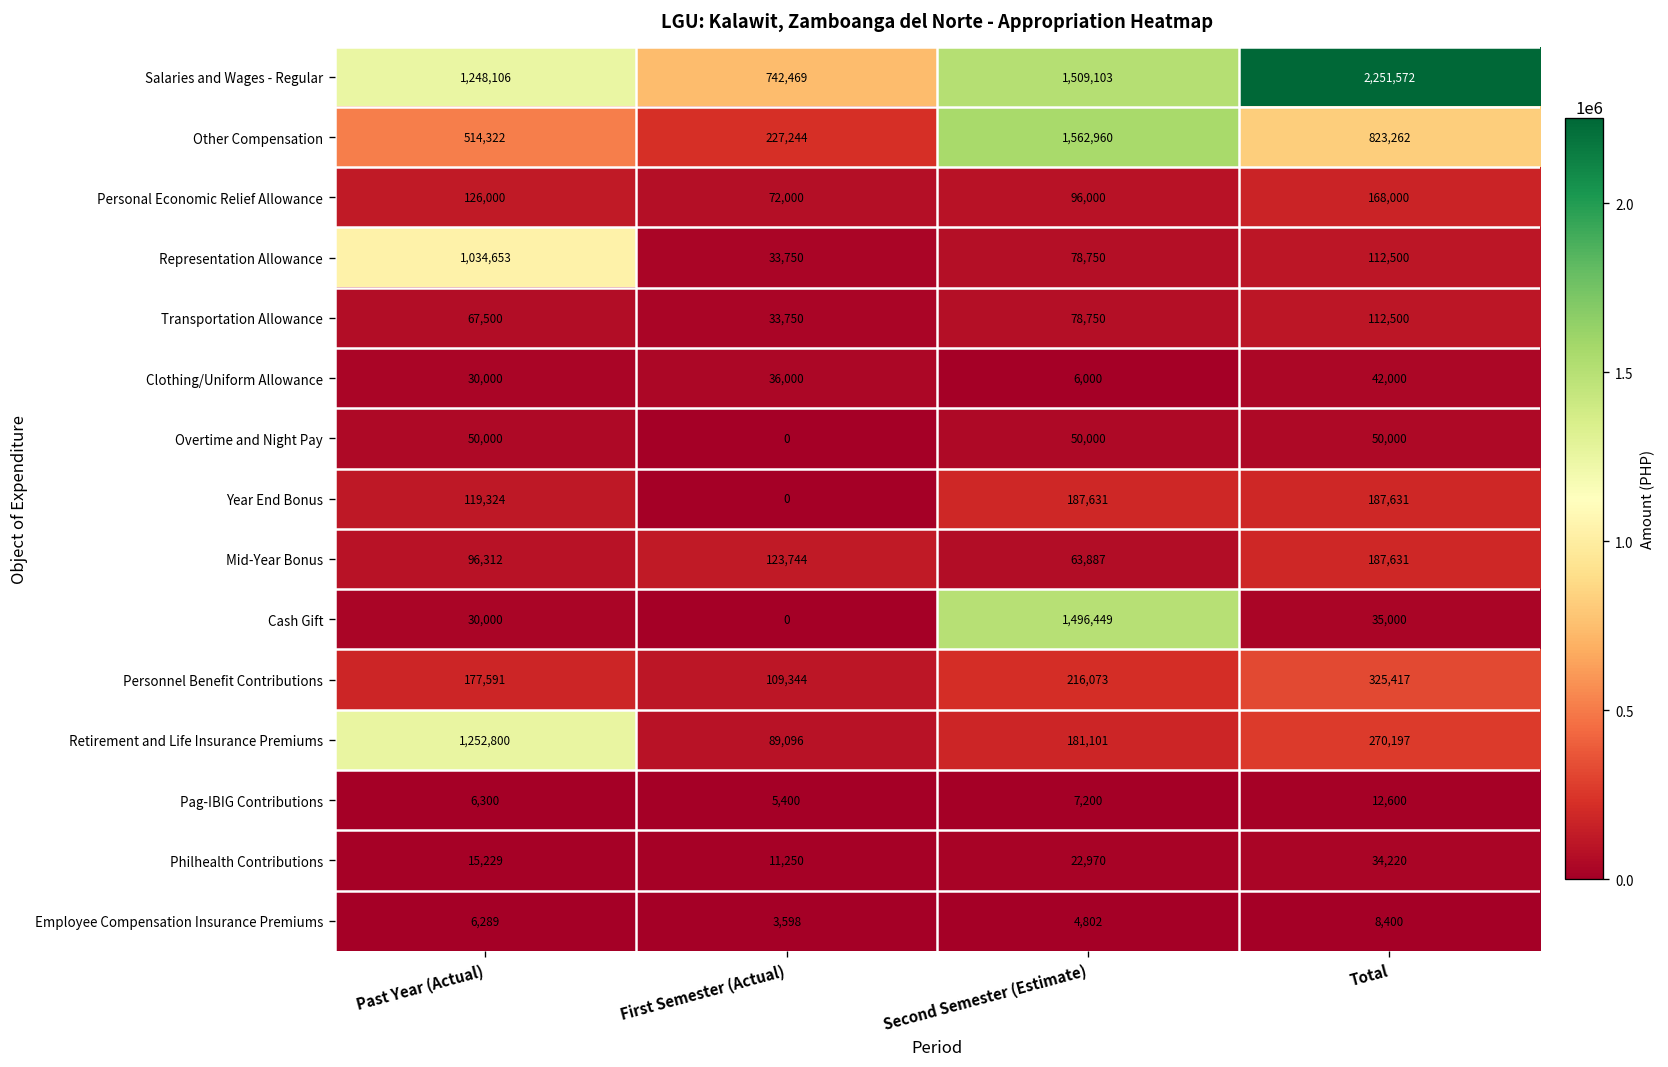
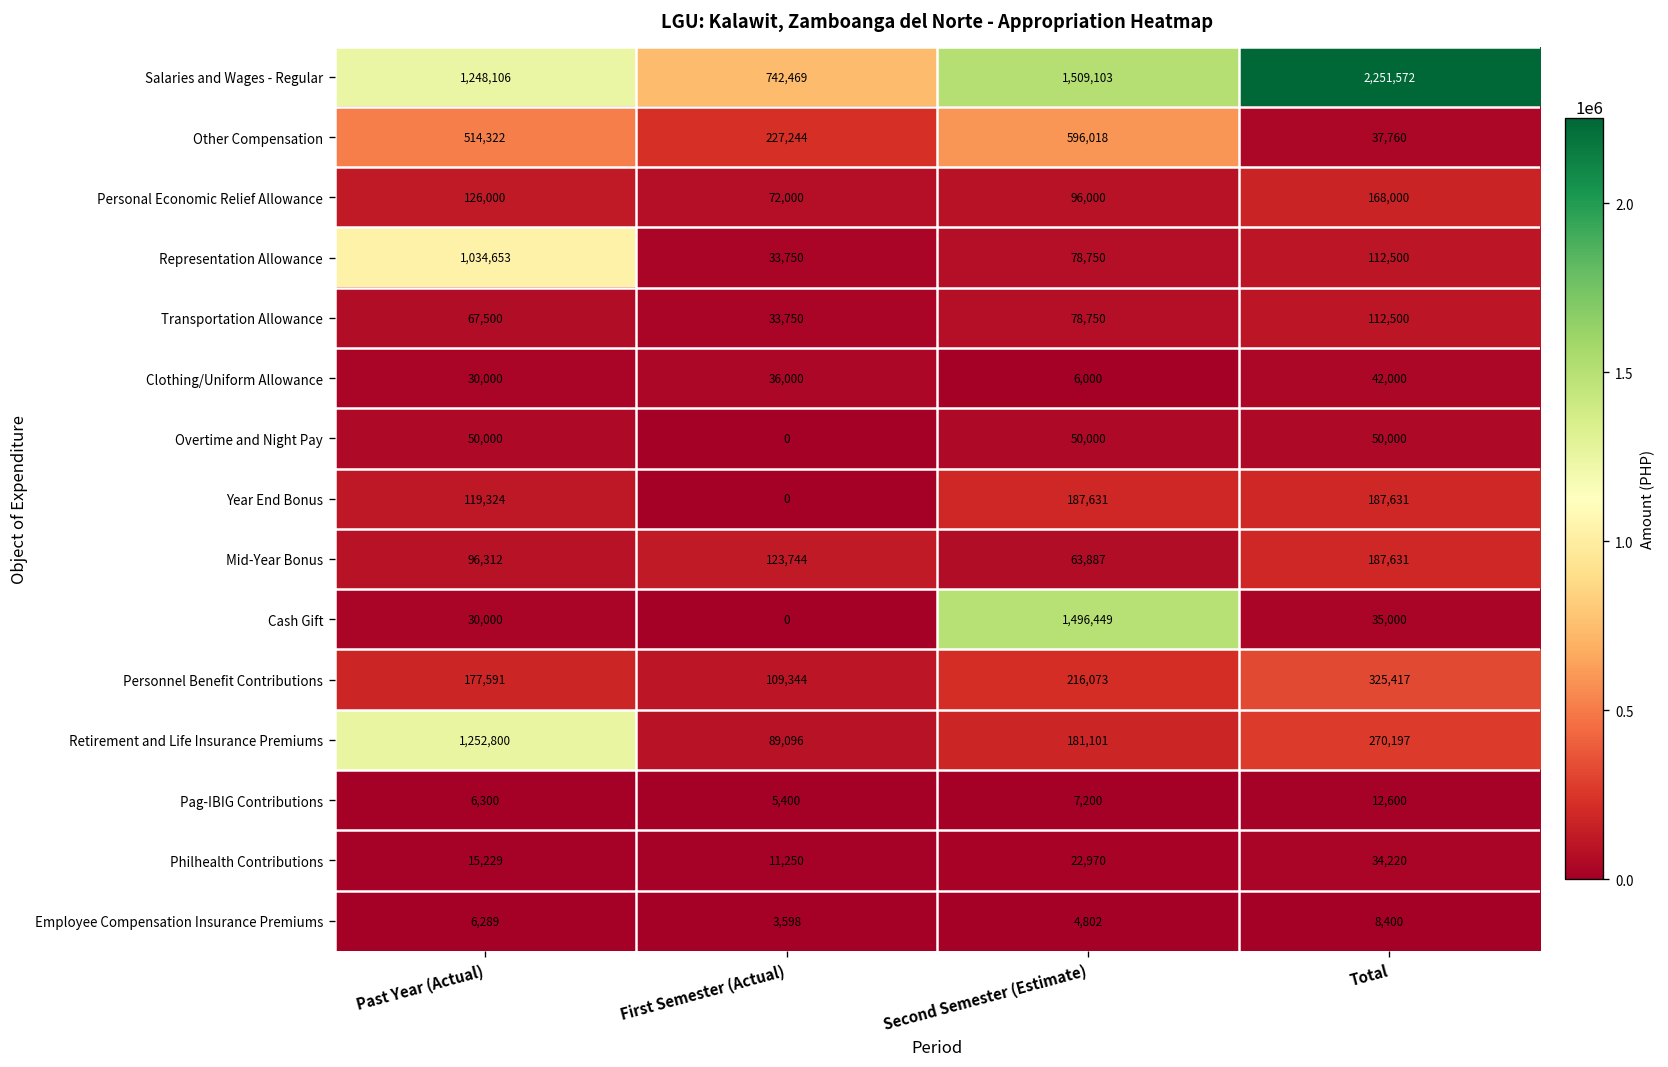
Other Compensation, Second Semester (Estimate): 1,562,960 -> 596,018
Other Compensation, Total: 823,262 -> 37,760
